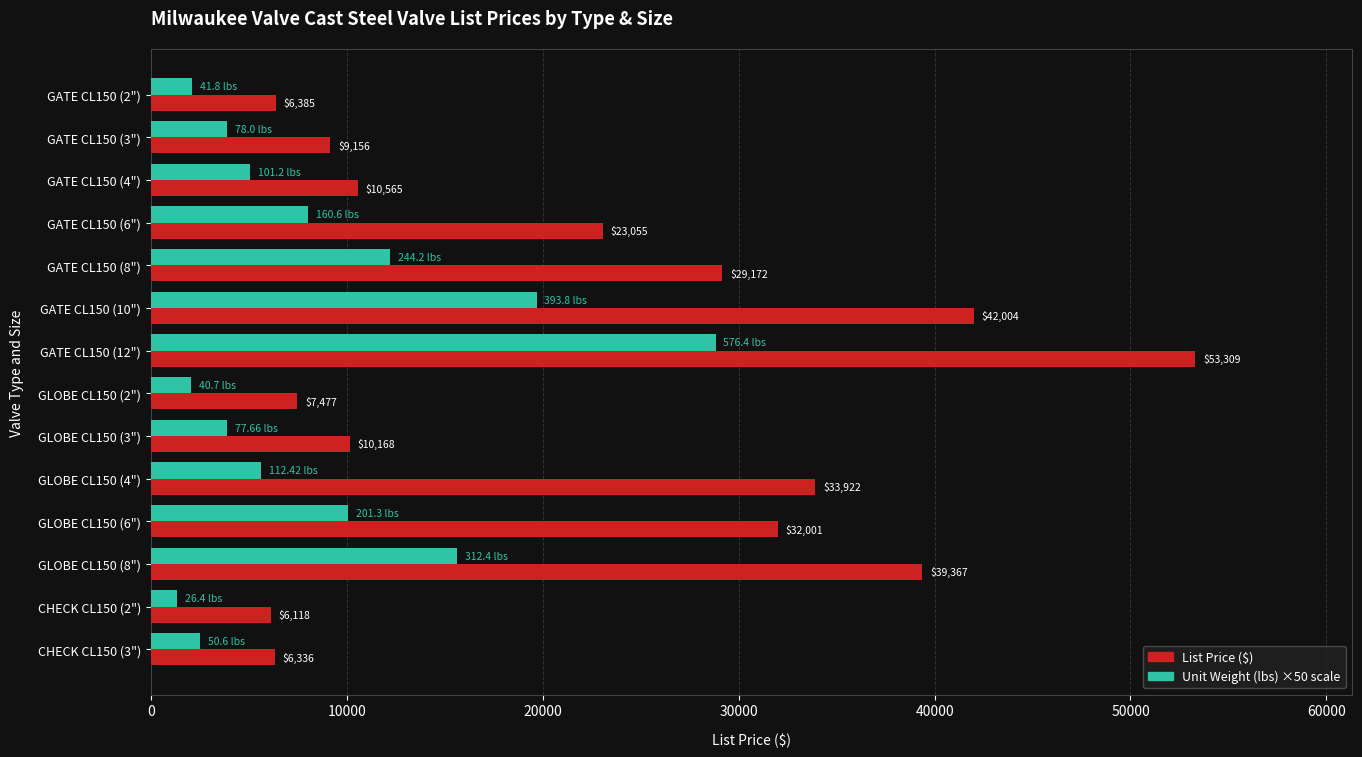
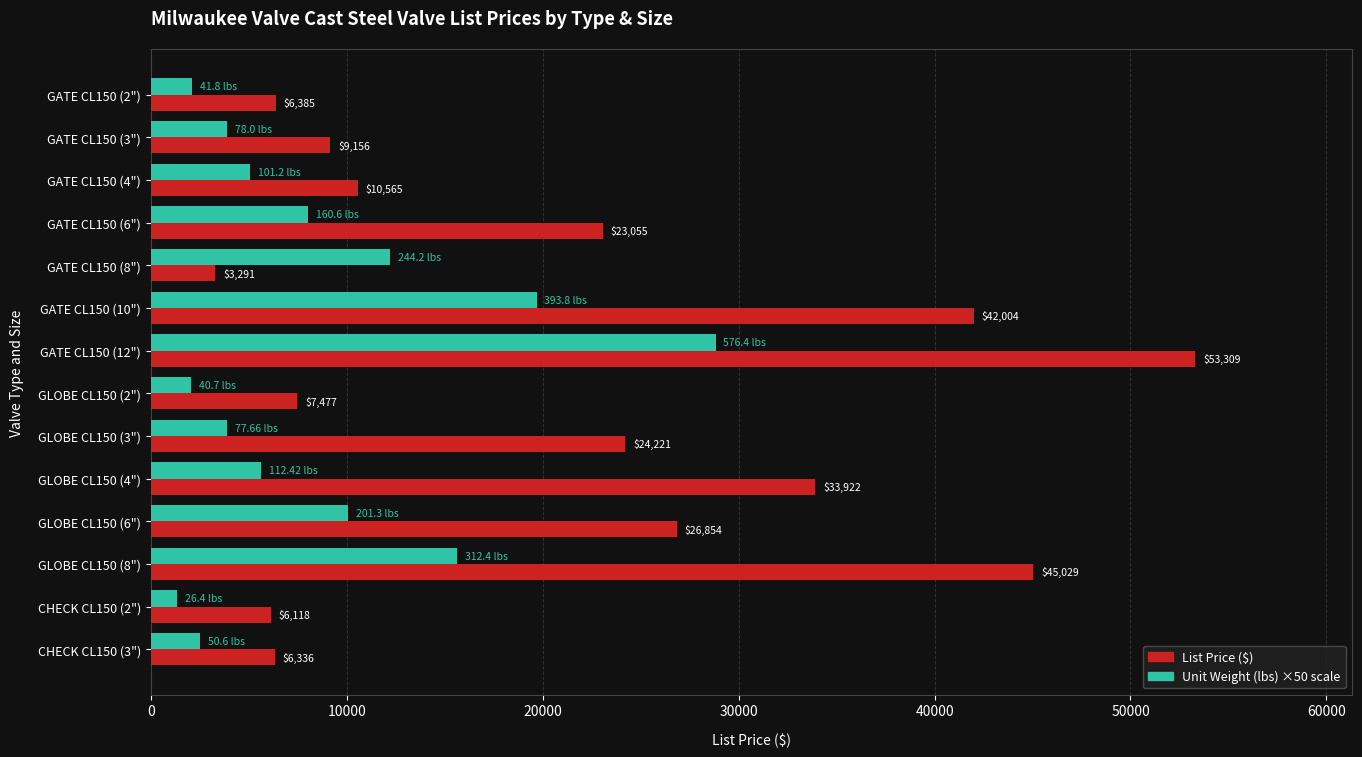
List Price ($), GATE CL150 (8"): $29,172 -> $3,291
List Price ($), GLOBE CL150 (3"): $10,168 -> $24,221
List Price ($), GLOBE CL150 (6"): $32,001 -> $26,854
List Price ($), GLOBE CL150 (8"): $39,367 -> $45,029
